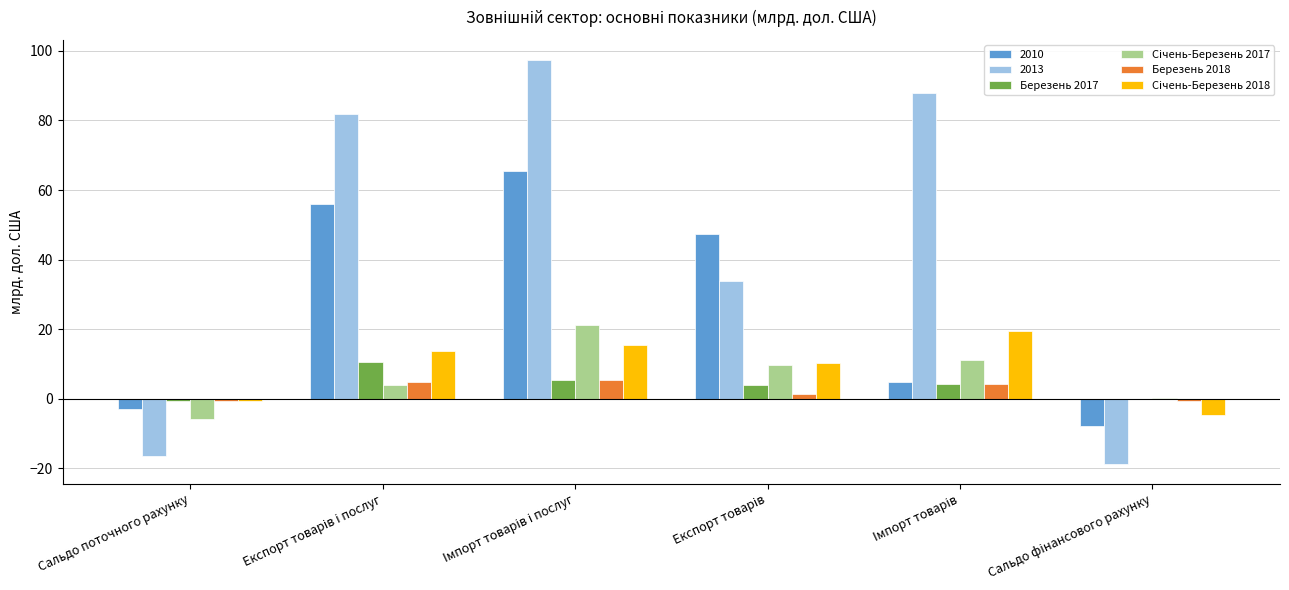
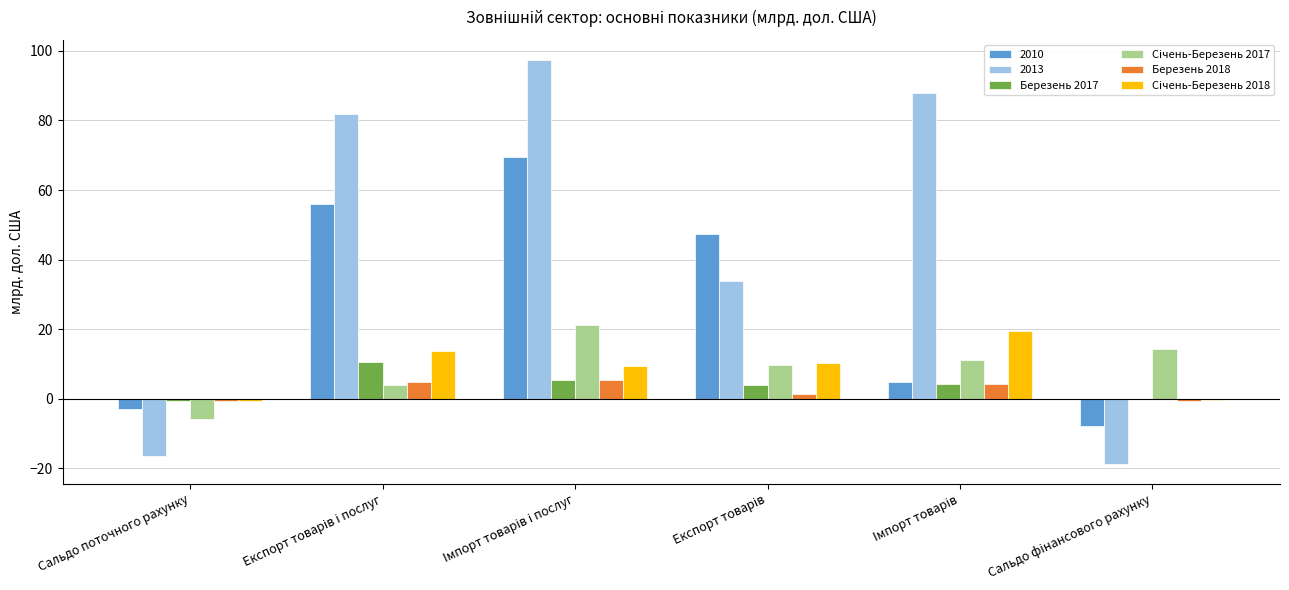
2010, Імпорт товарів і послуг: 66 -> 70
Січень-Березень 2018, Імпорт товарів і послуг: 16 -> 10
Січень-Березень 2017, Сальдо фінансового рахунку: 0 -> 14
Січень-Березень 2018, Сальдо фінансового рахунку: -5 -> 0
